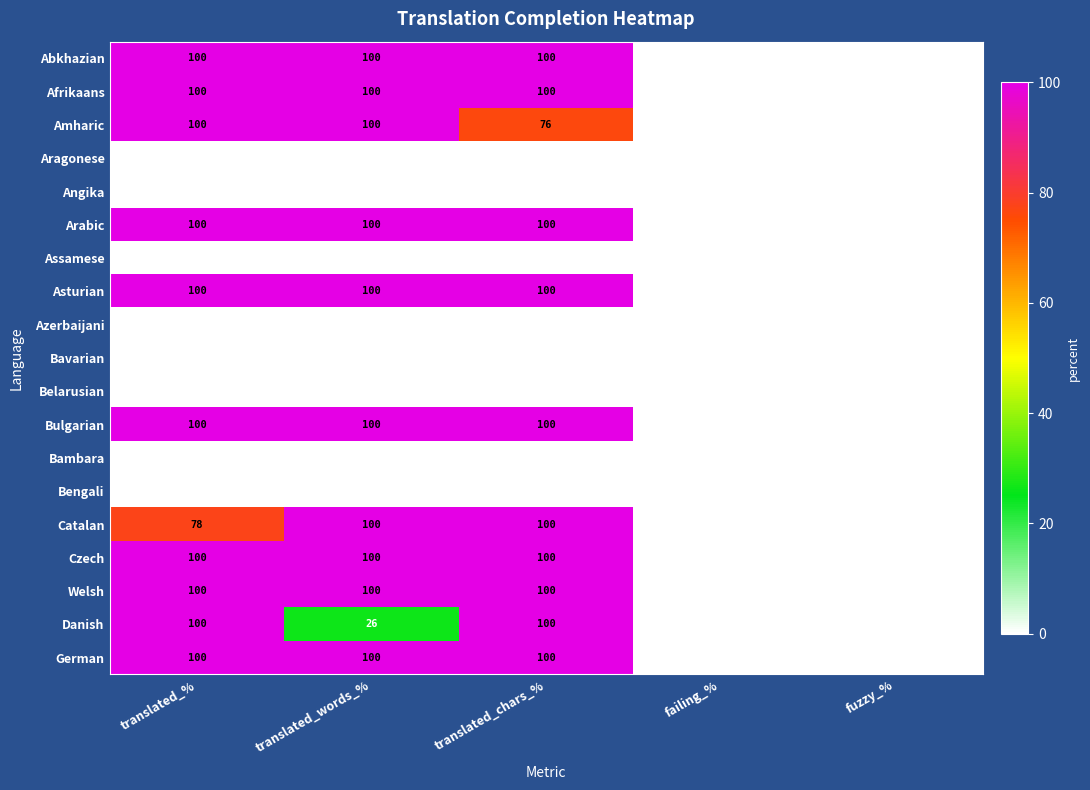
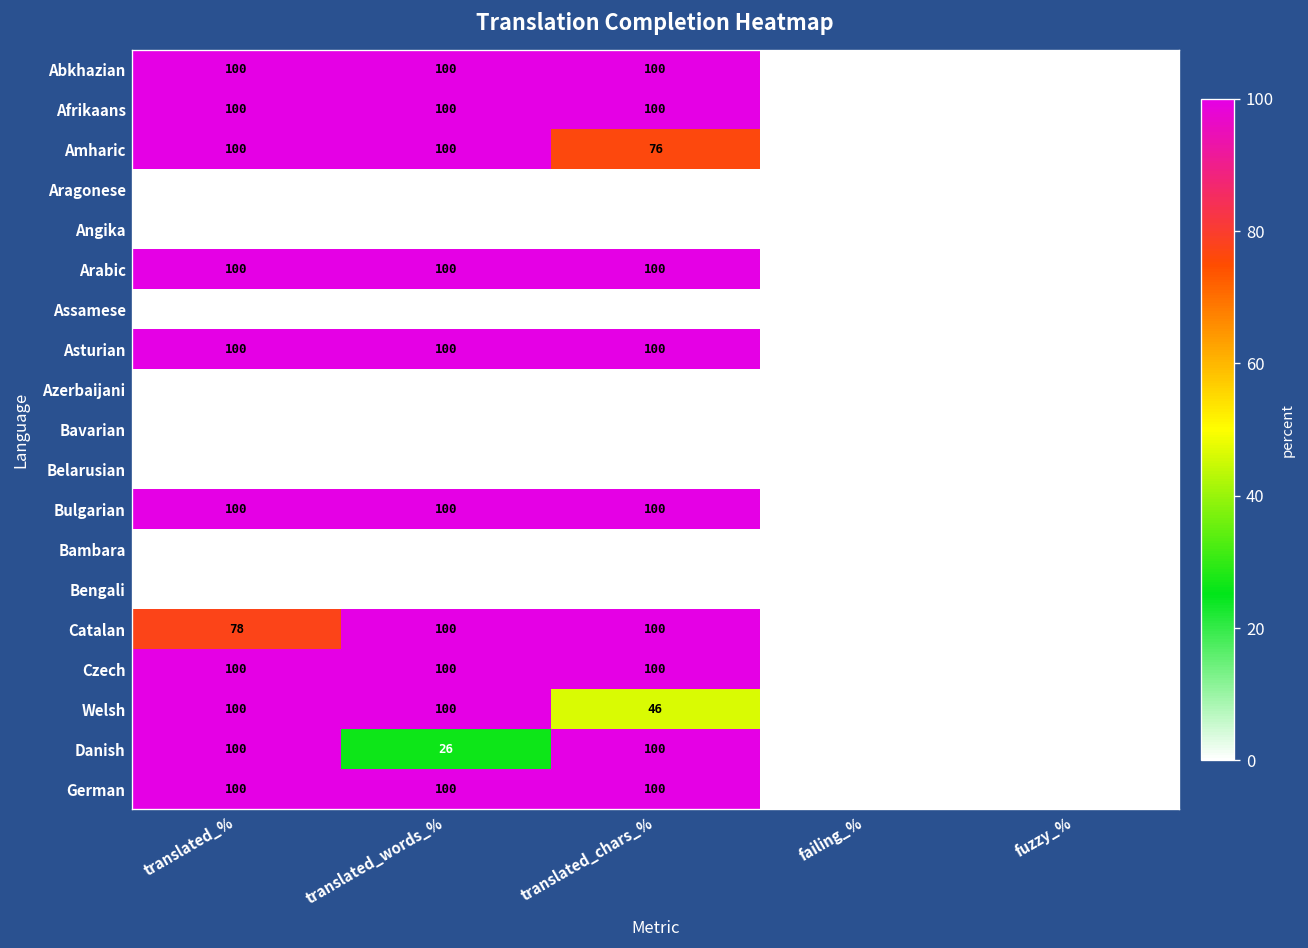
Welsh, translated_chars_%: 100 -> 46
